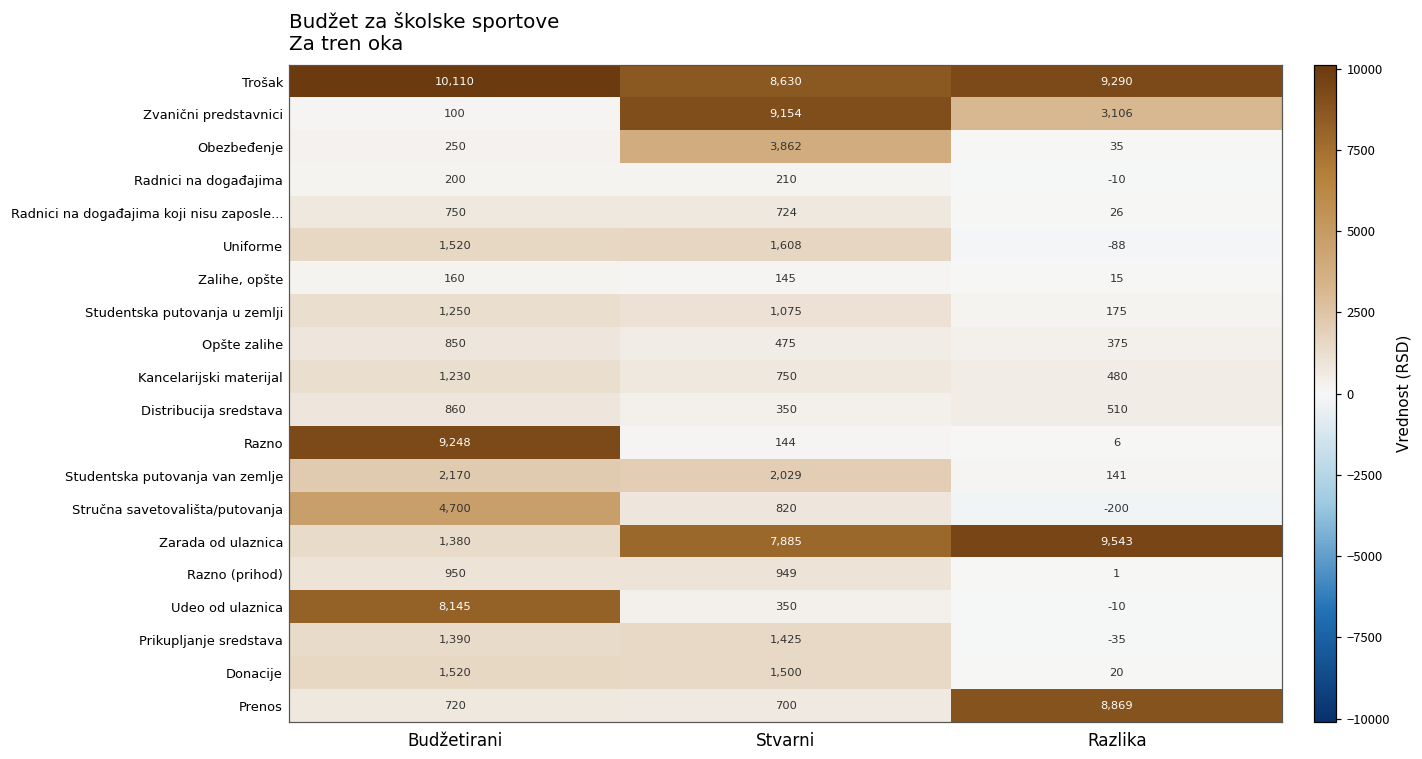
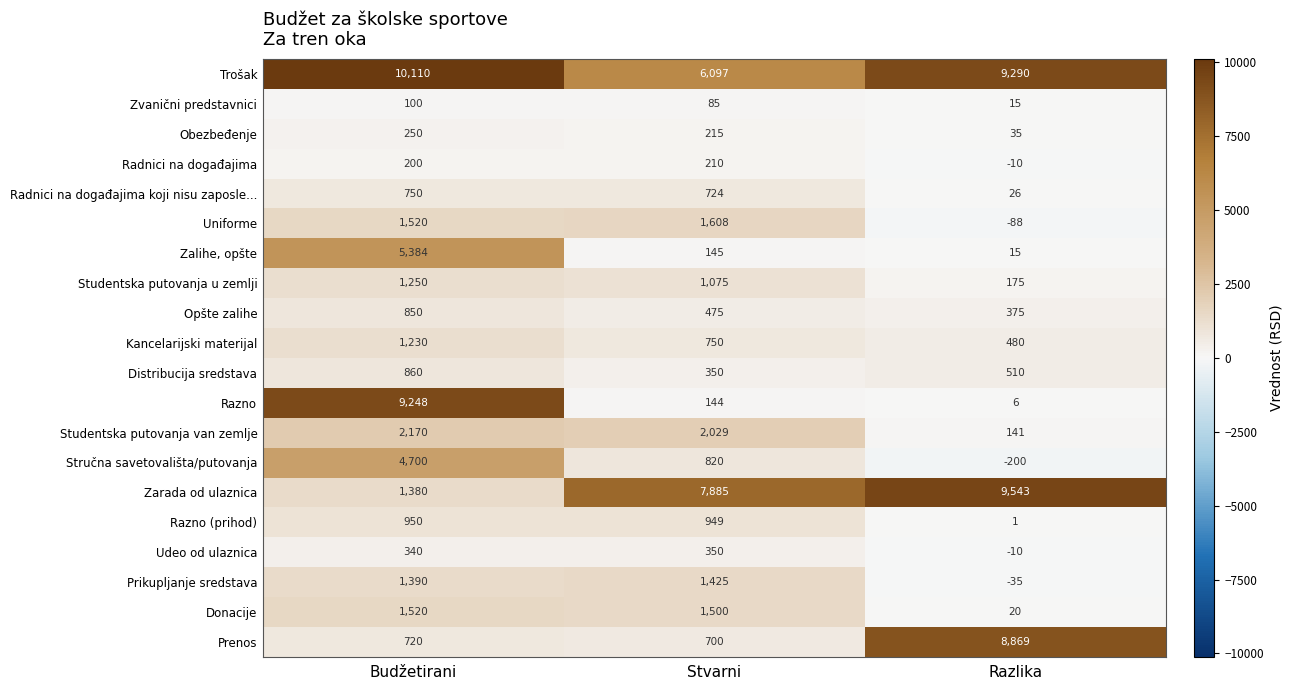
Trošak, Stvarni: 8,630 -> 6,097
Zvanični predstavnici, Stvarni: 9,154 -> 85
Zvanični predstavnici, Razlika: 3,106 -> 15
Obezbeđenje, Stvarni: 3,862 -> 215
Zalihe, opšte, Budžetirani: 160 -> 5,384
Udeo od ulaznica, Budžetirani: 8,145 -> 340
